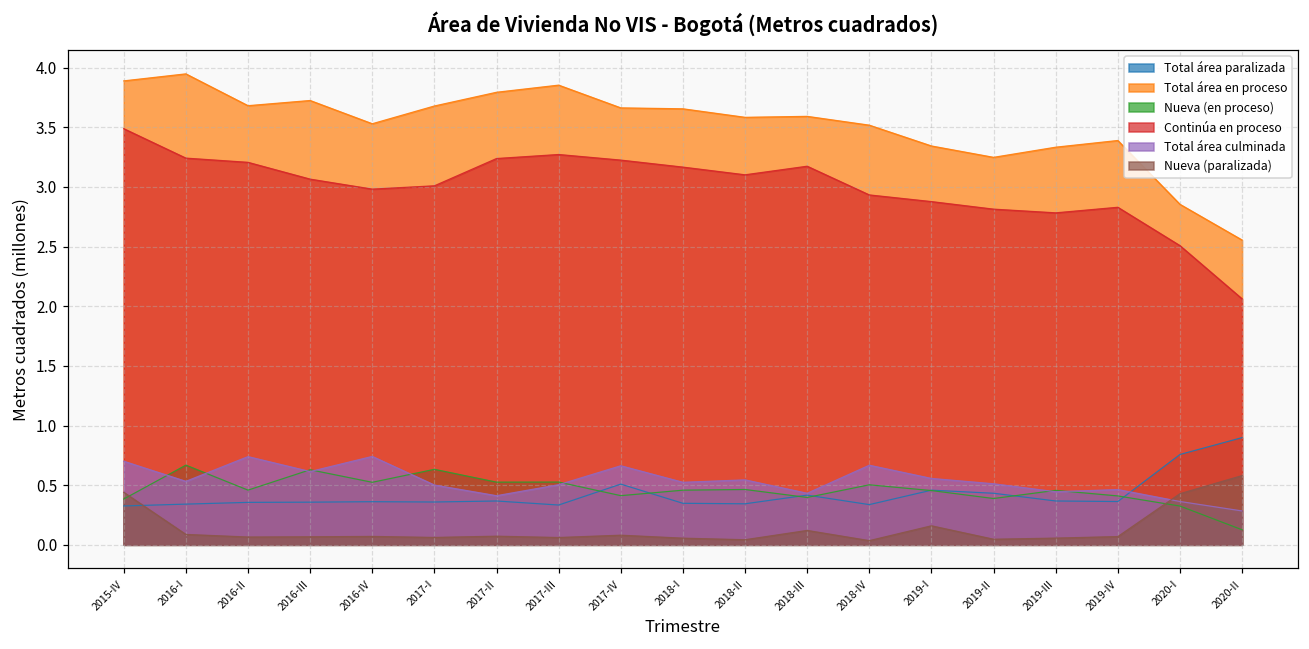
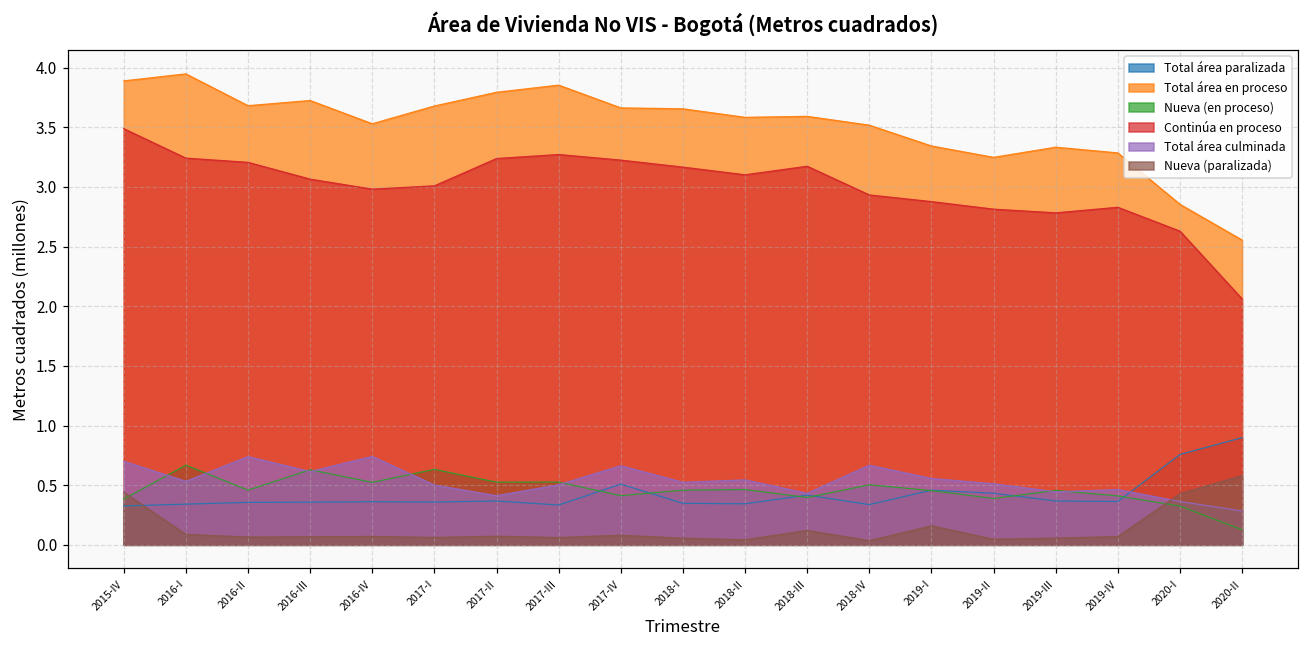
Total área en proceso, 2019-IV: 3.39 -> 3.29
Continúa en proceso, 2020-I: 2.51 -> 2.63
